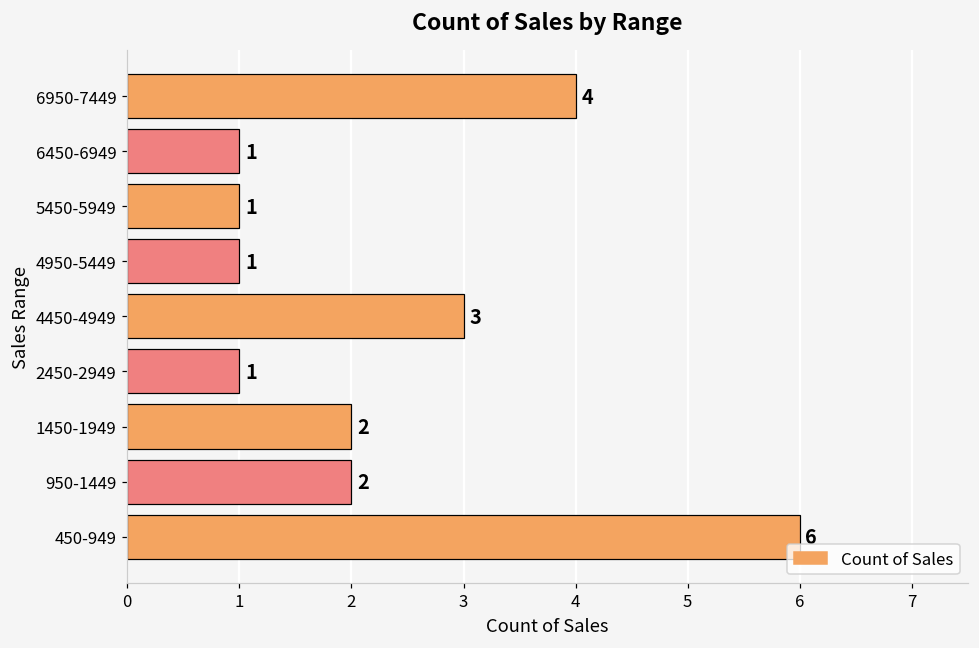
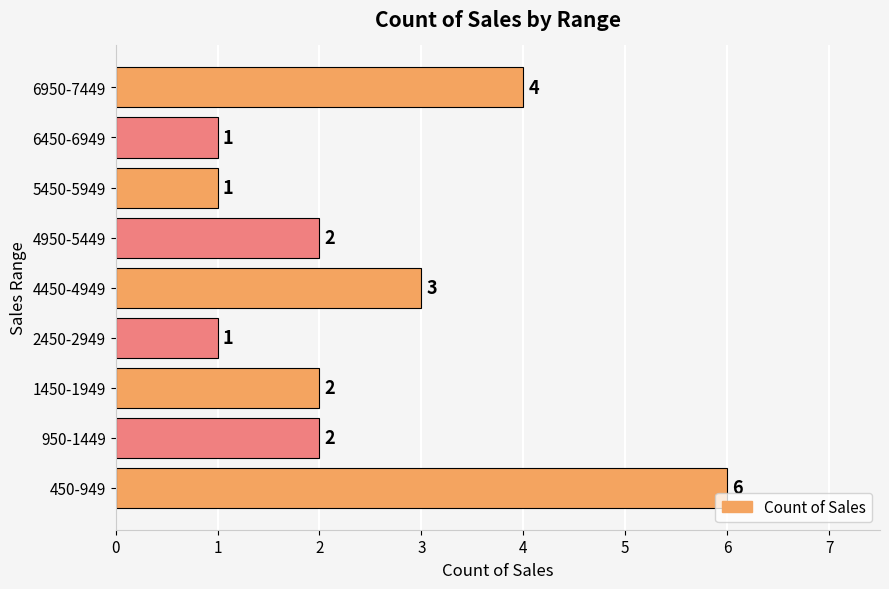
4950-5449: 1 -> 2
